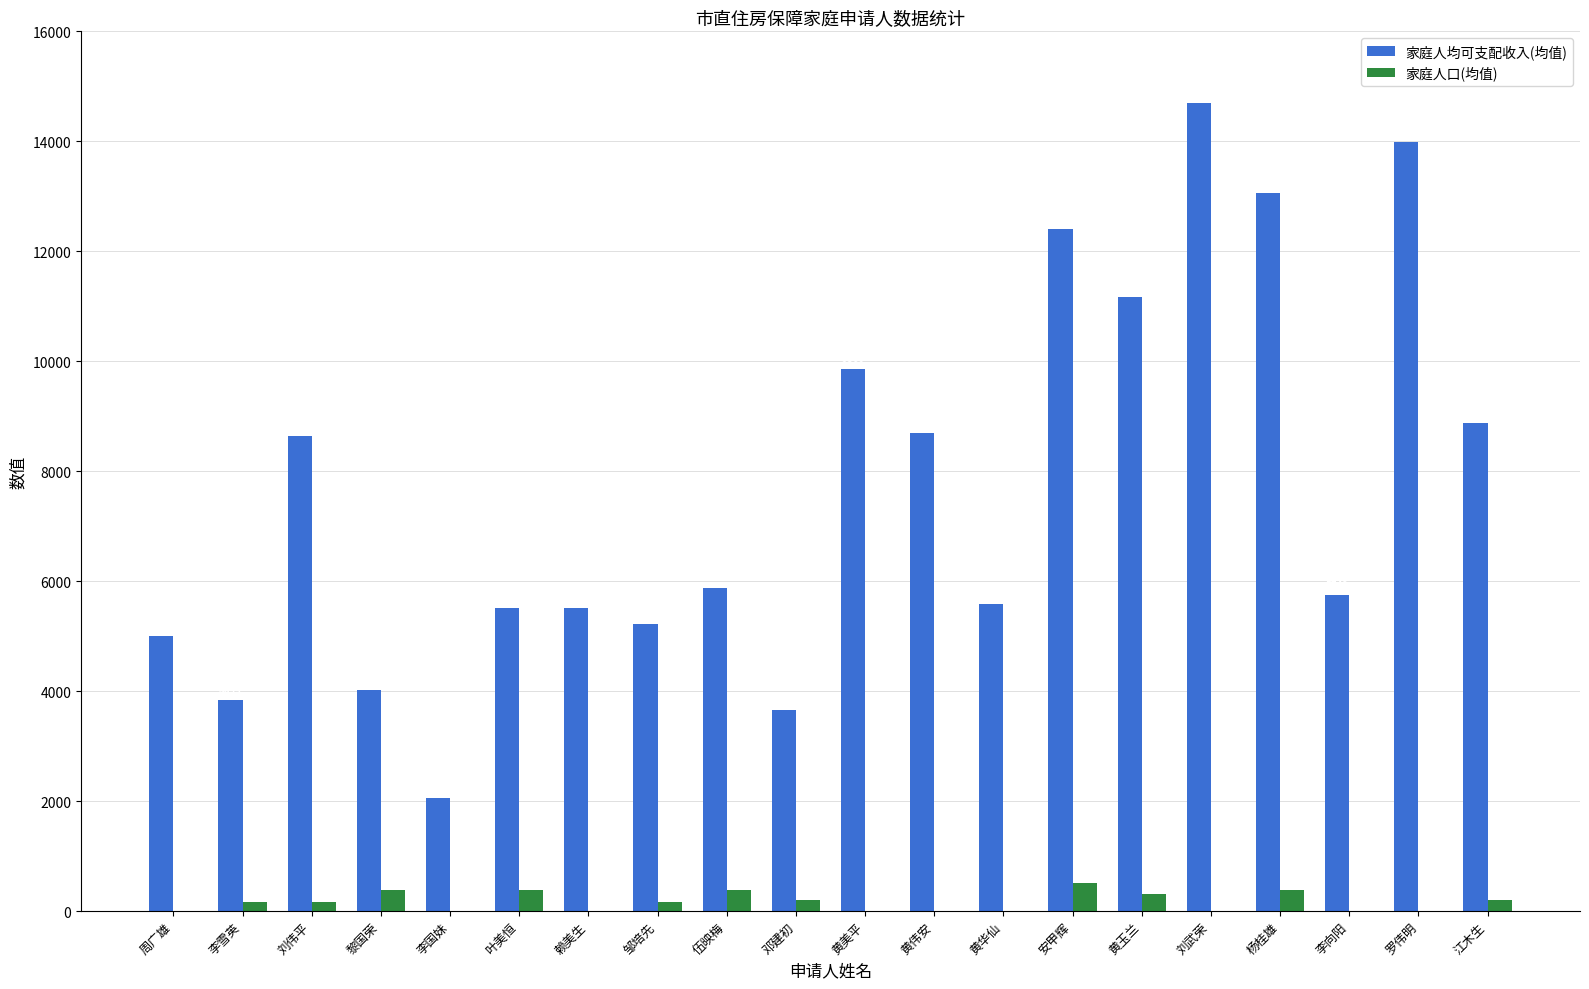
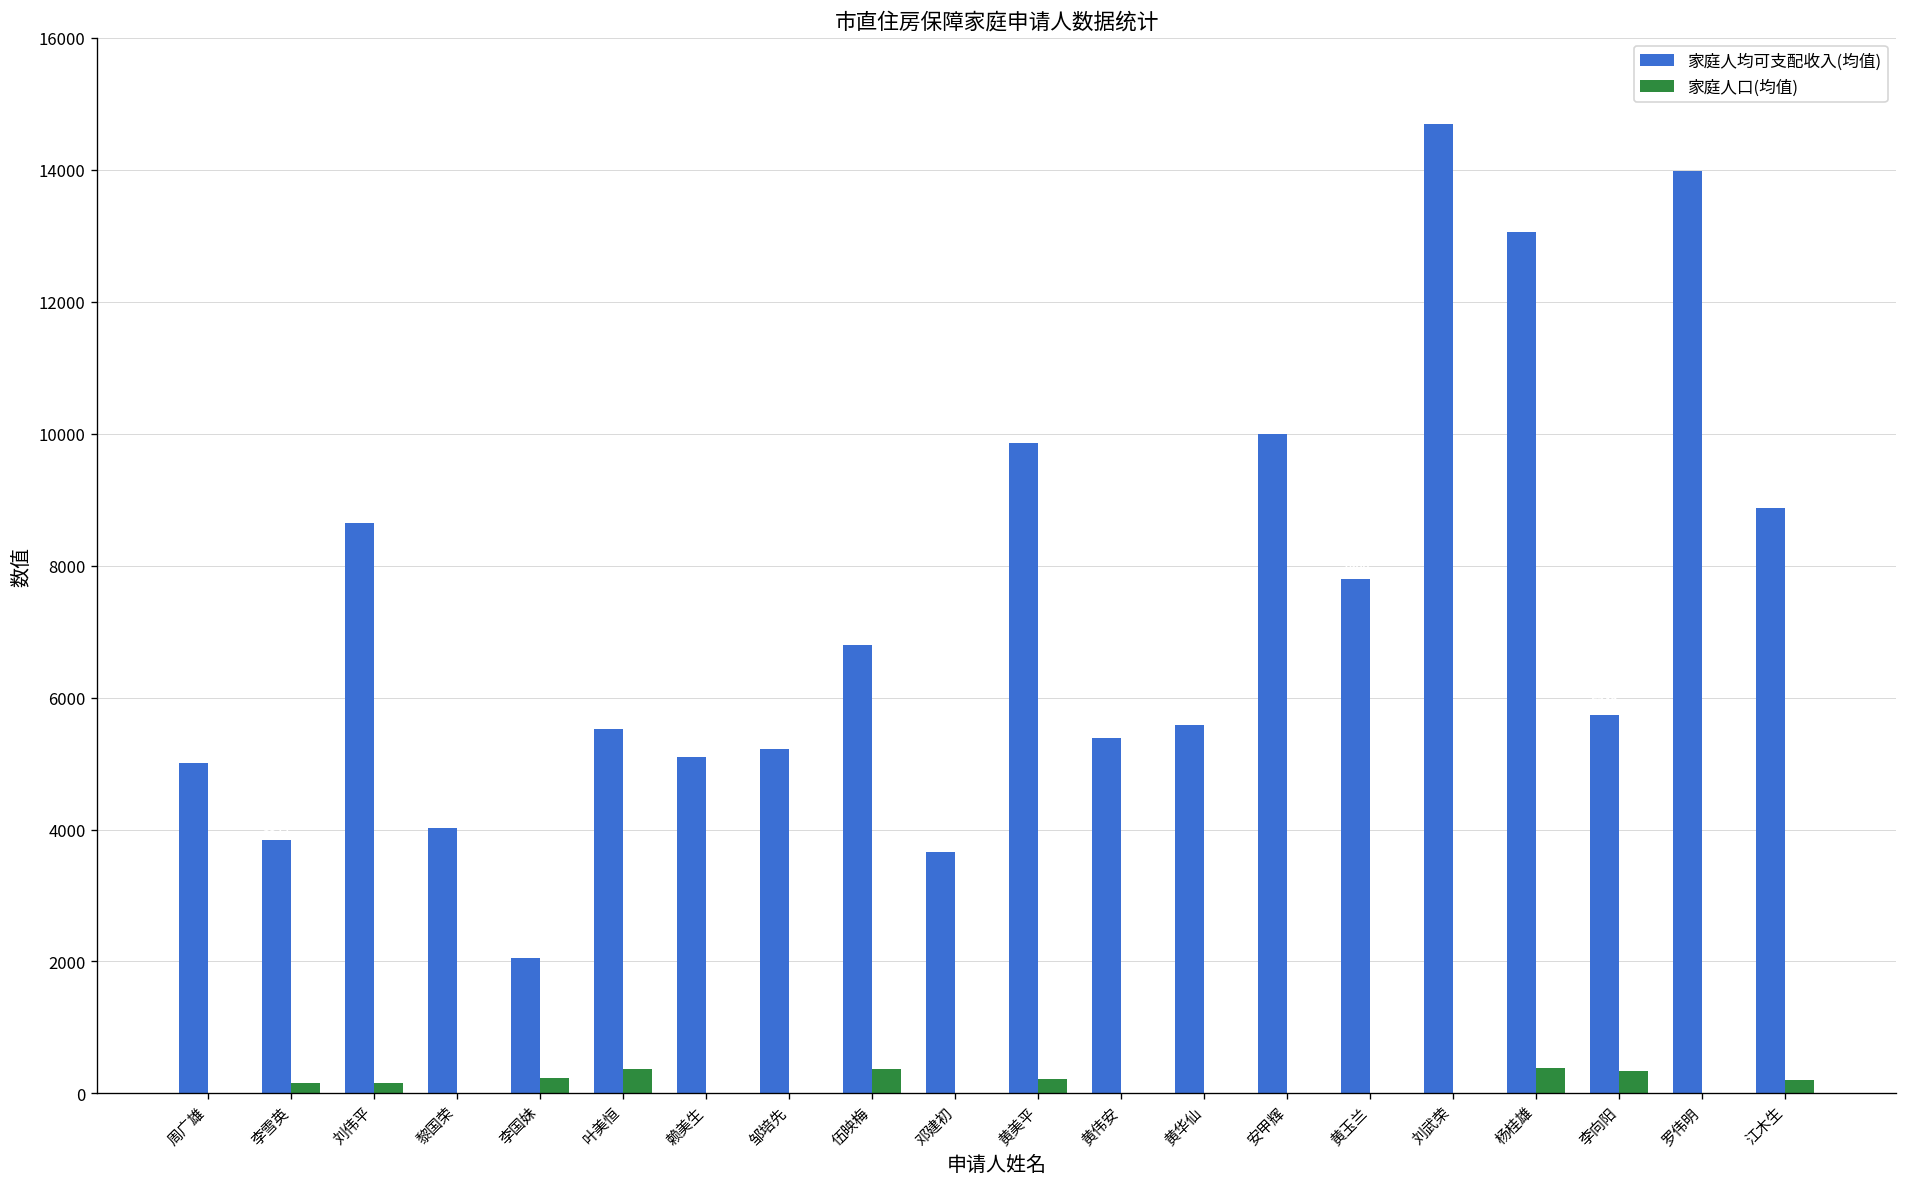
家庭人口(均值), 黎国荣: 400 -> 0
家庭人口(均值), 李国妹: 0 -> 200
家庭人均可支配收入(均值), 赖美生: 5500 -> 5100
家庭人口(均值), 邹培先: 200 -> 0
家庭人均可支配收入(均值), 伍映梅: 5900 -> 6800
家庭人口(均值), 邓建初: 200 -> 0
家庭人口(均值), 黄美平: 0 -> 200
家庭人均可支配收入(均值), 黄伟安: 8700 -> 5400
家庭人均可支配收入(均值), 安甲辉: 12400 -> 10000
家庭人口(均值), 安甲辉: 500 -> 0
家庭人均可支配收入(均值), 黄玉兰: 11200 -> 7800
家庭人口(均值), 黄玉兰: 300 -> 0
家庭人口(均值), 李向阳: 0 -> 300
